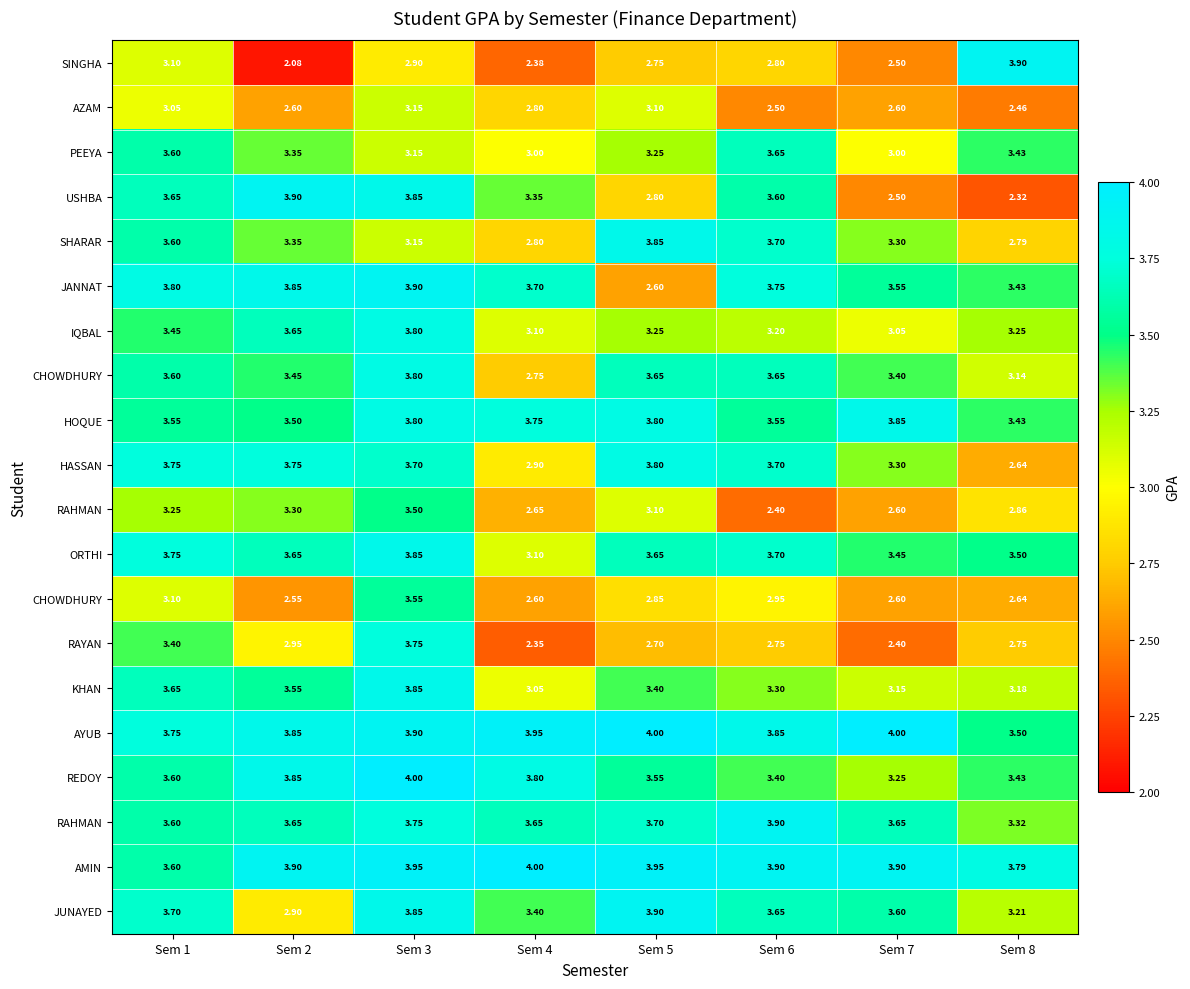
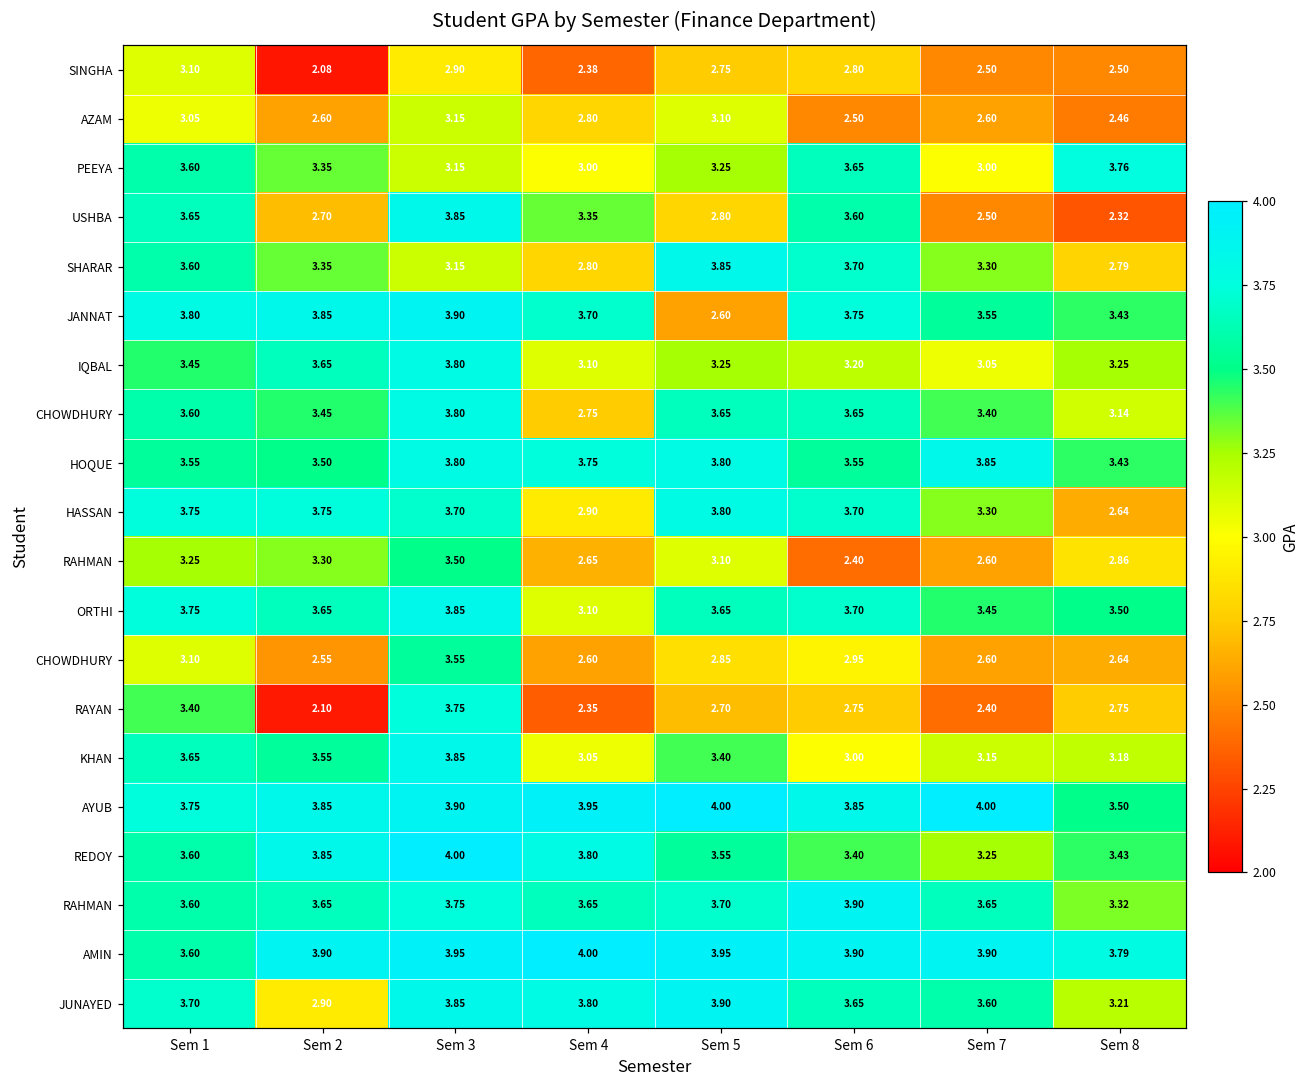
SINGHA, Sem 8: 3.90 -> 2.50
PEEYA, Sem 8: 3.43 -> 3.76
USHBA, Sem 2: 3.90 -> 2.70
RAYAN, Sem 2: 2.95 -> 2.10
KHAN, Sem 6: 3.30 -> 3.00
JUNAYED, Sem 4: 3.40 -> 3.80
